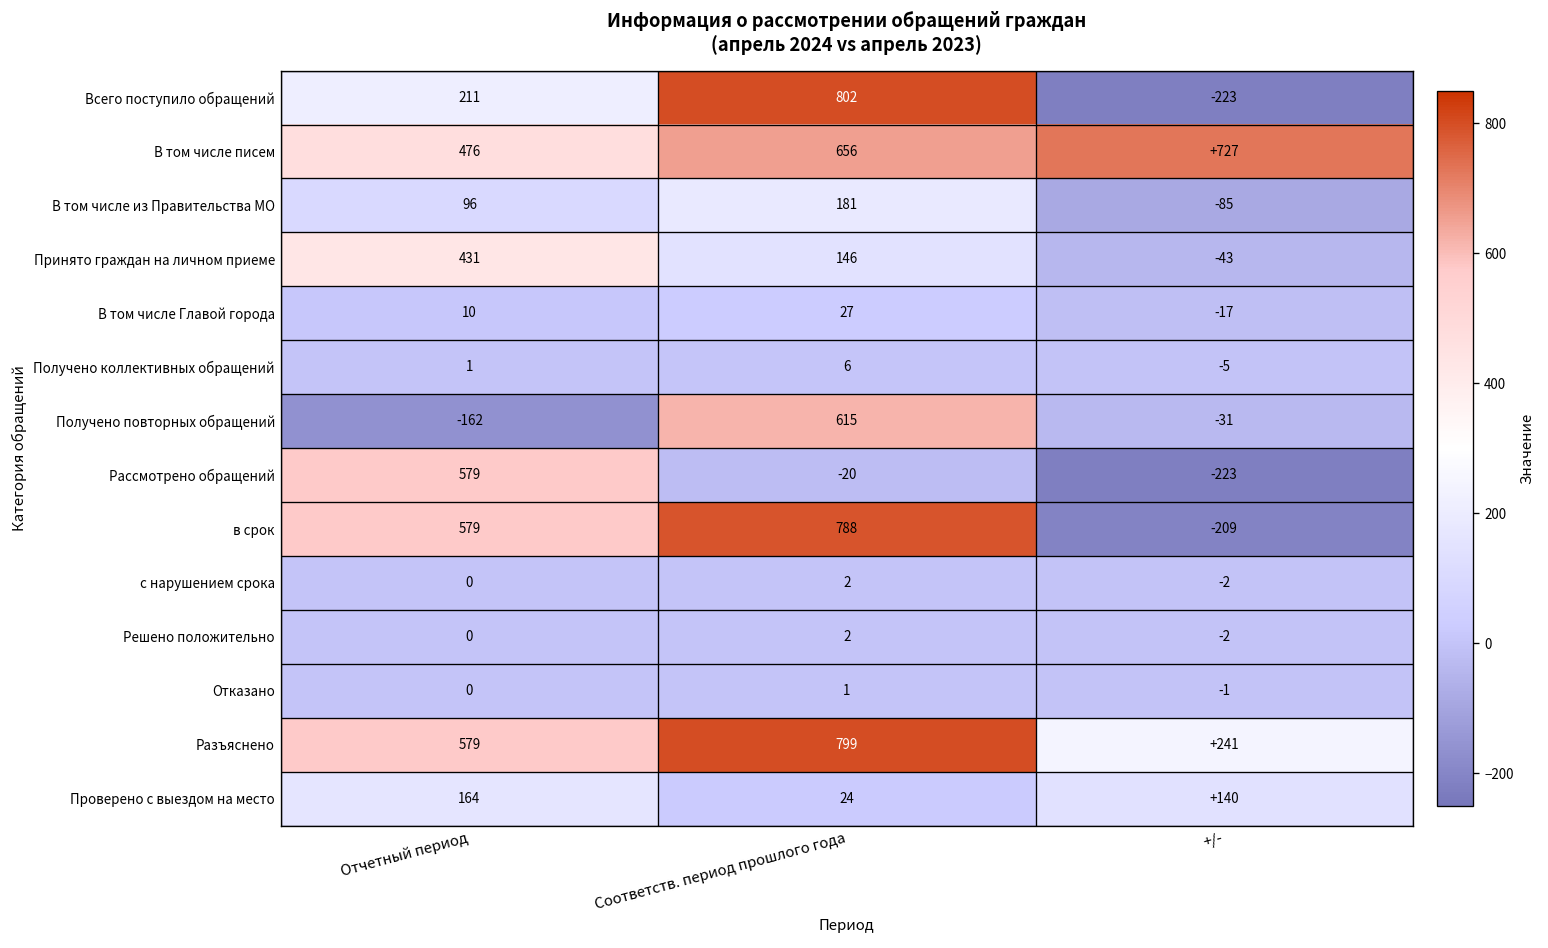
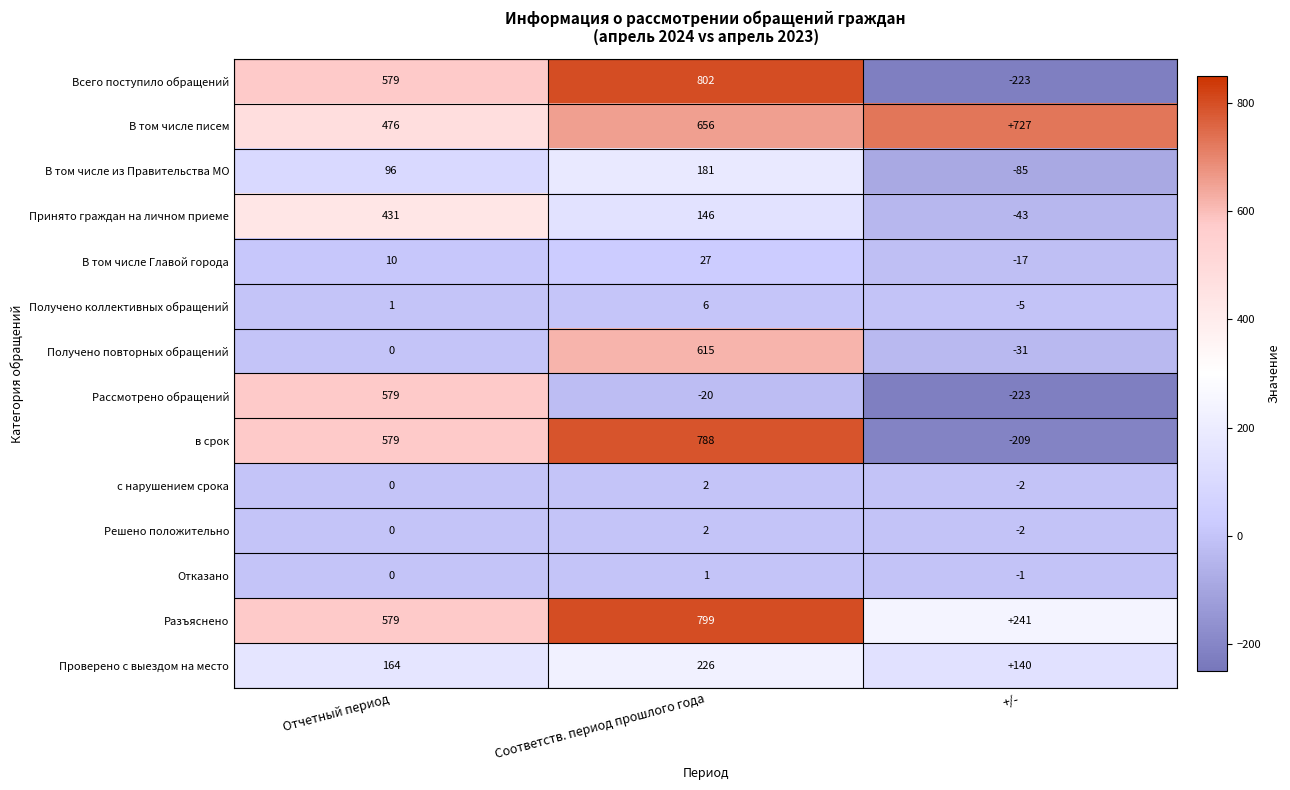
Всего поступило обращений, Отчетный период: 211 -> 579
Получено повторных обращений, Отчетный период: -162 -> 0
Проверено с выездом на место, Соответств. период прошлого года: 24 -> 226
